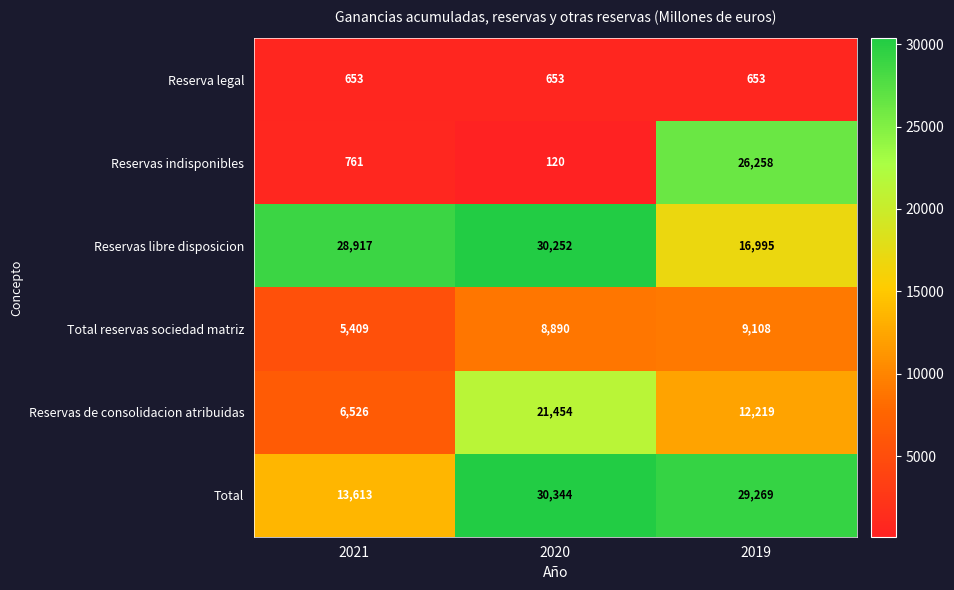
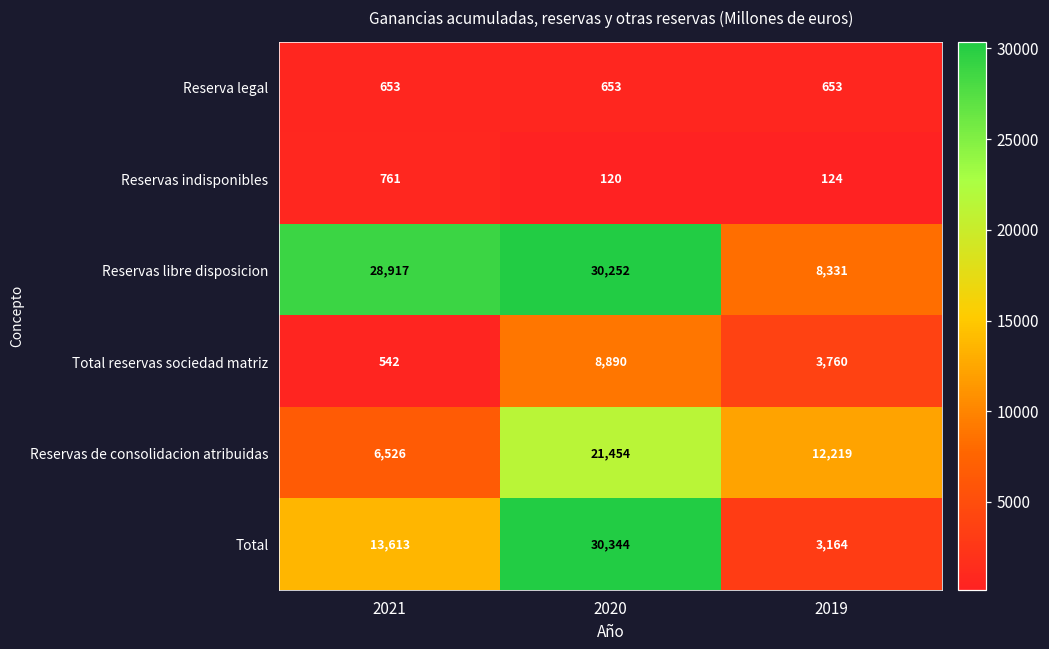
Reservas indisponibles, 2019: 26,258 -> 124
Reservas libre disposicion, 2019: 16,995 -> 8,331
Total reservas sociedad matriz, 2021: 5,409 -> 542
Total reservas sociedad matriz, 2019: 9,108 -> 3,760
Total, 2019: 29,269 -> 3,164
